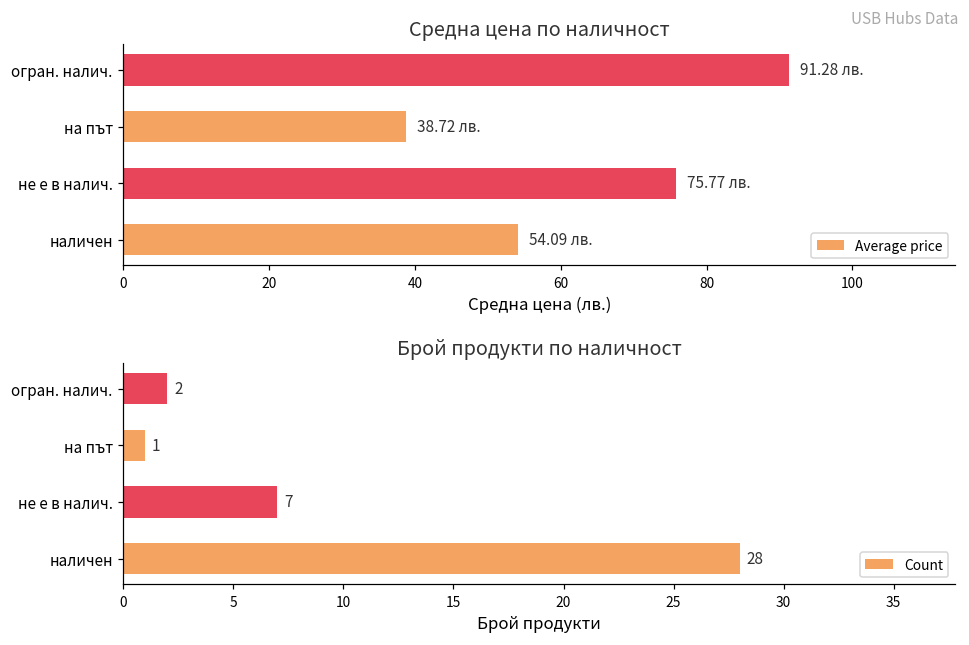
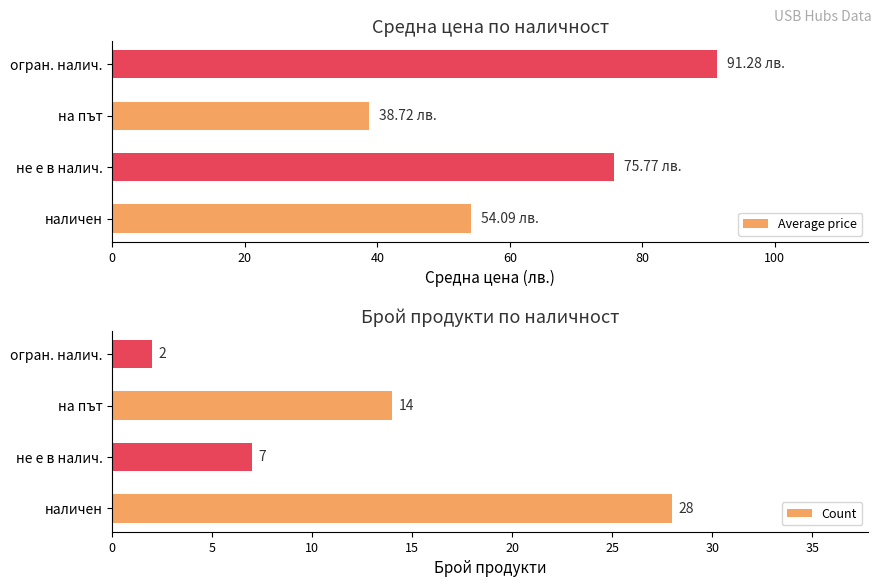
Брой продукти по наличност, на път: 1 -> 14
